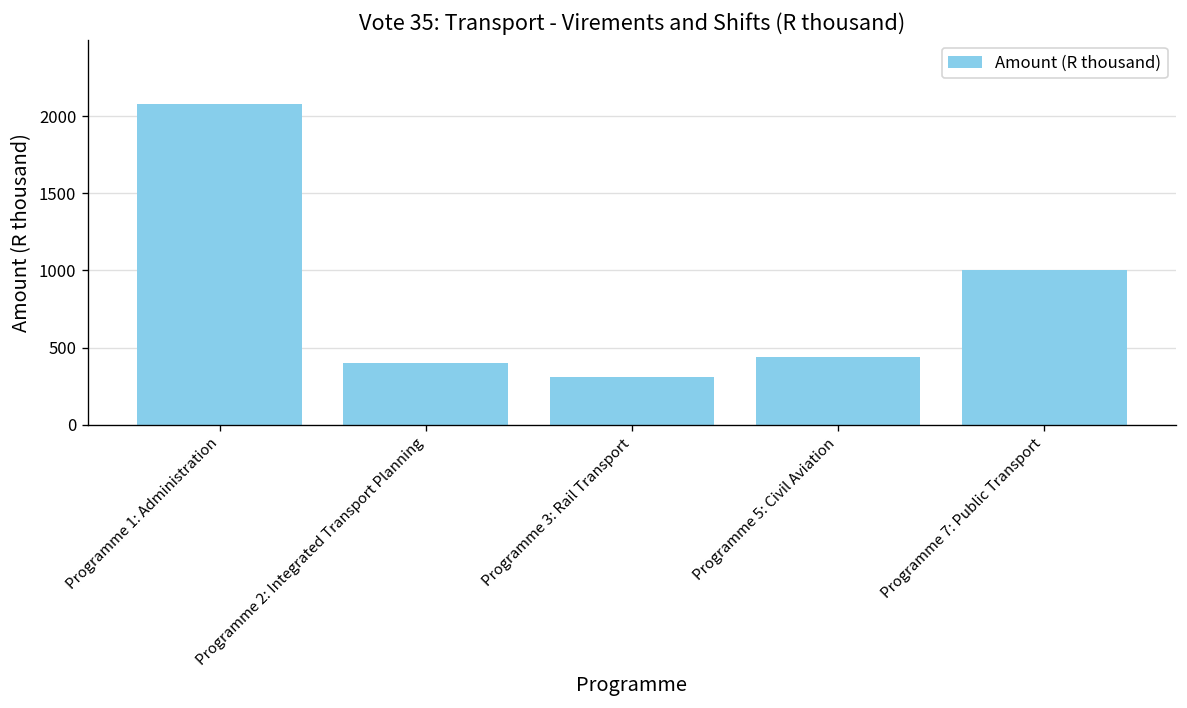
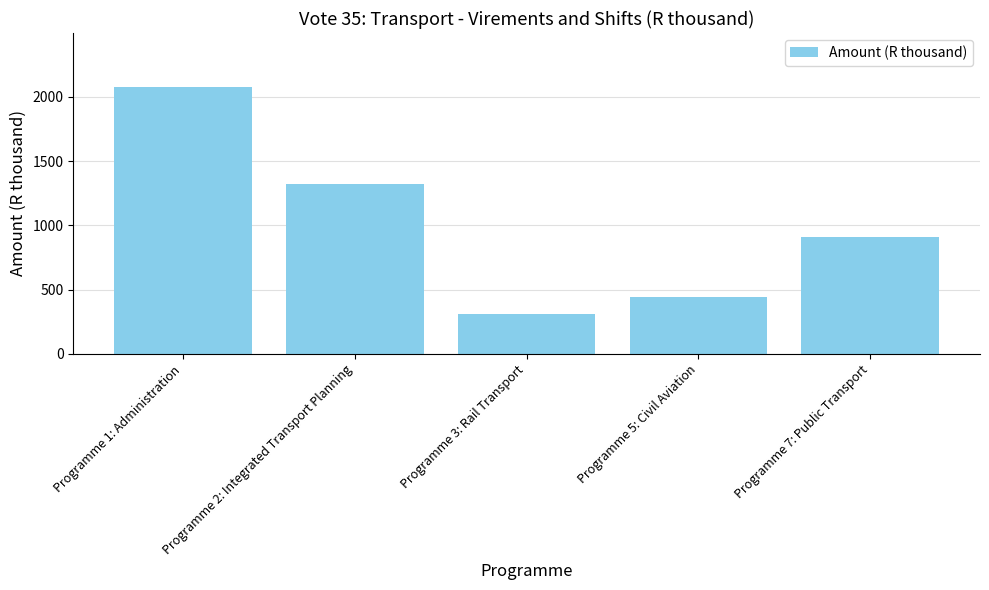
Programme 2: Integrated Transport Planning: 400 -> 1330
Programme 7: Public Transport: 1000 -> 910
